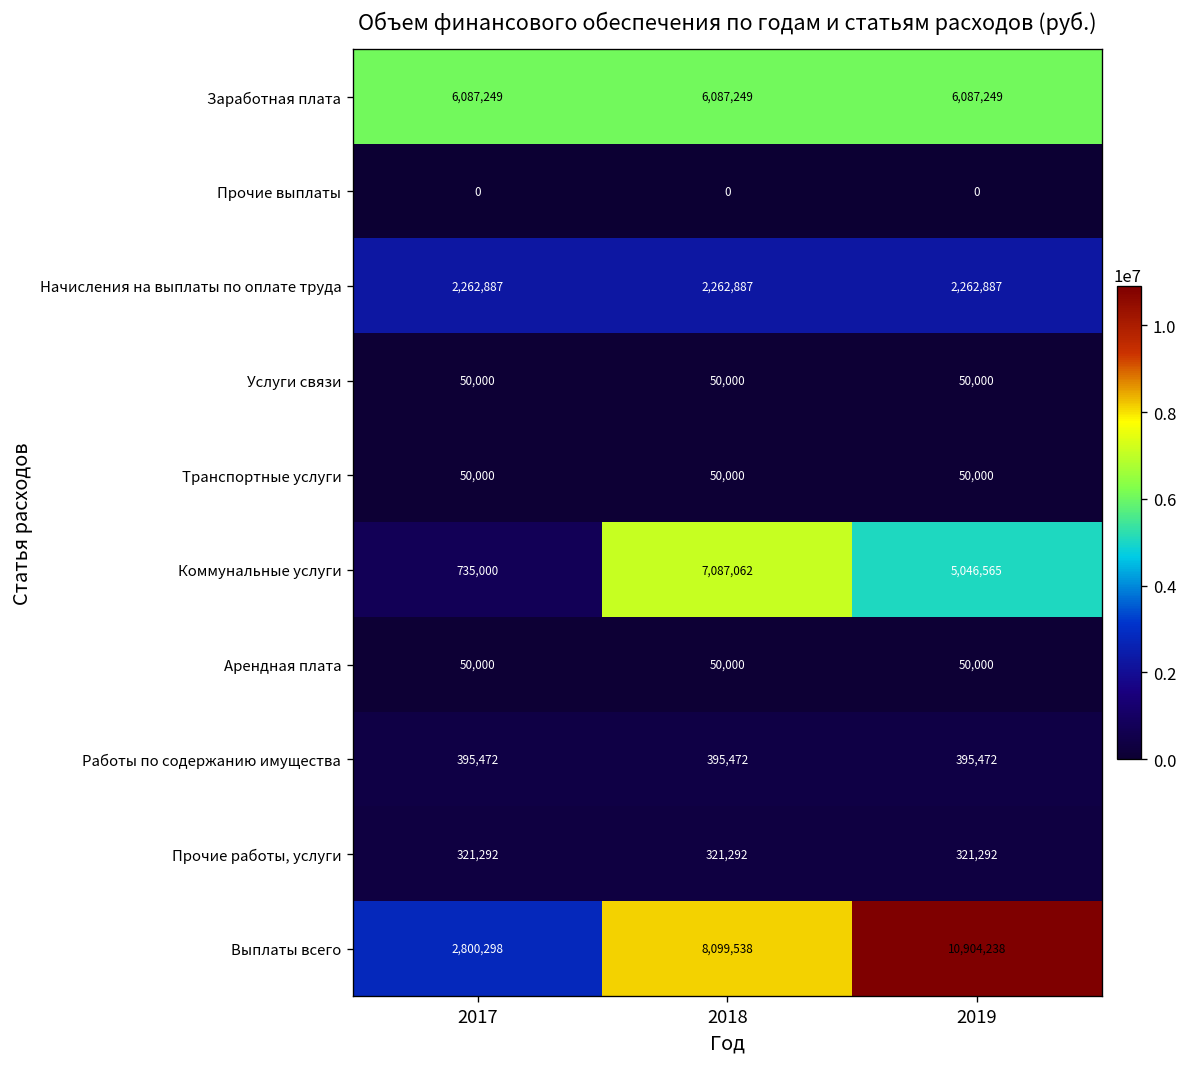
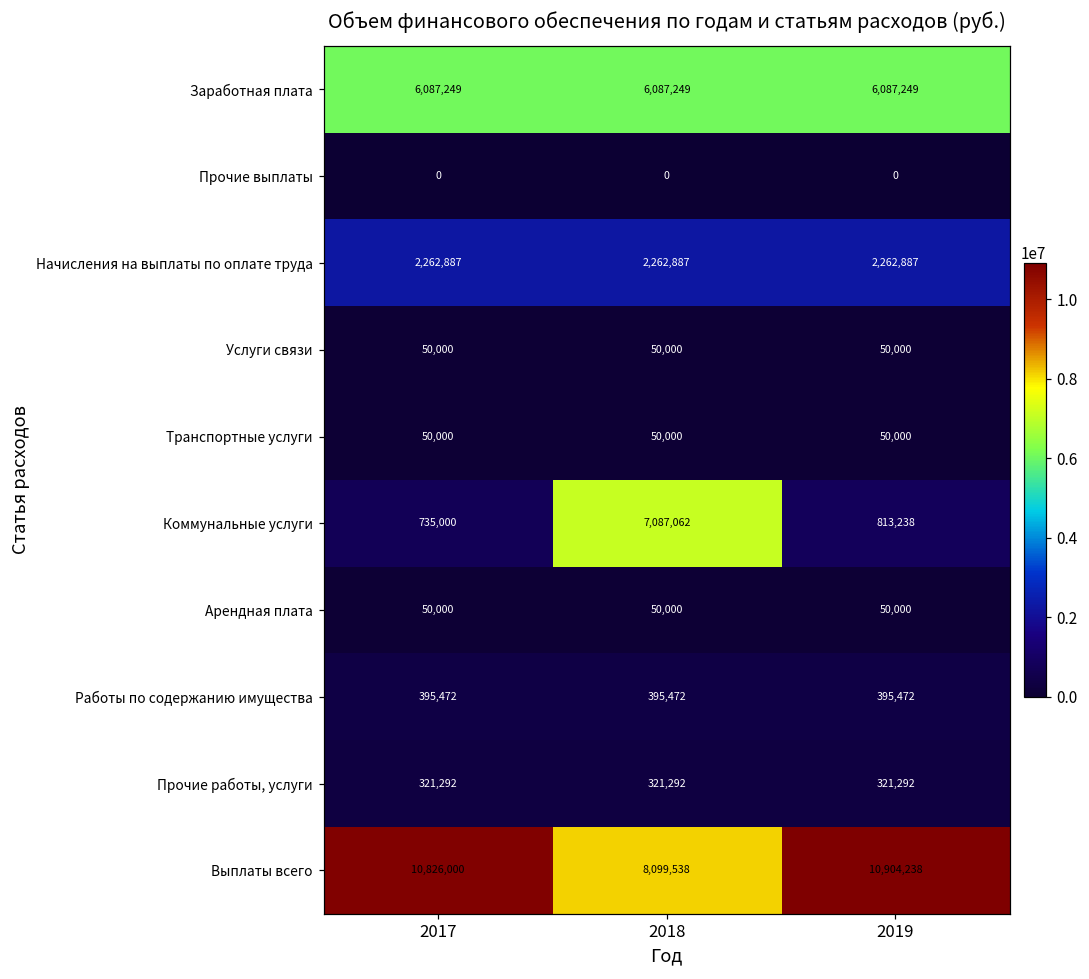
Коммунальные услуги, 2019: 5,046,565 -> 813,238
Выплаты всего, 2017: 2,800,298 -> 10,826,000
